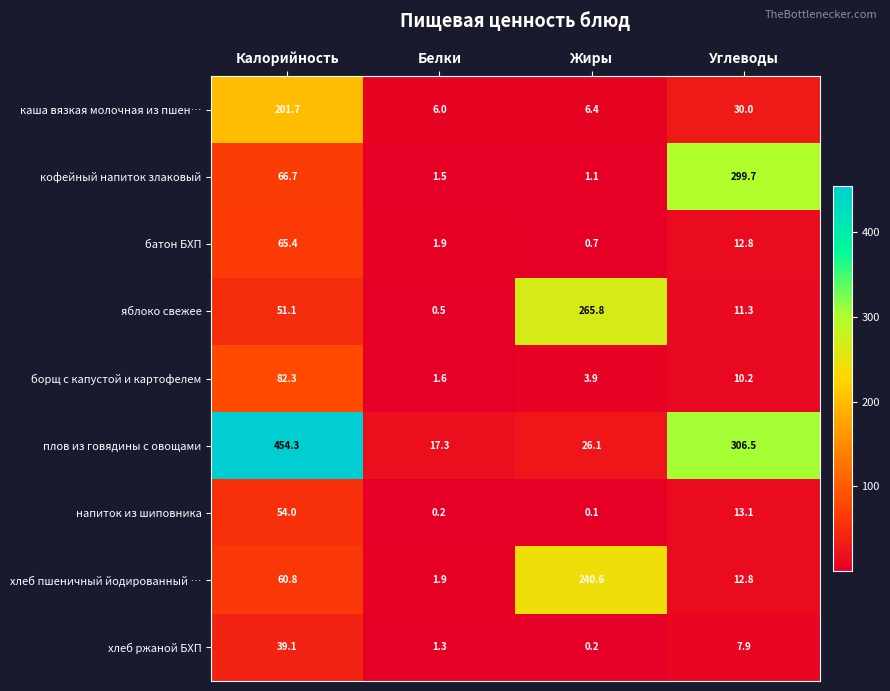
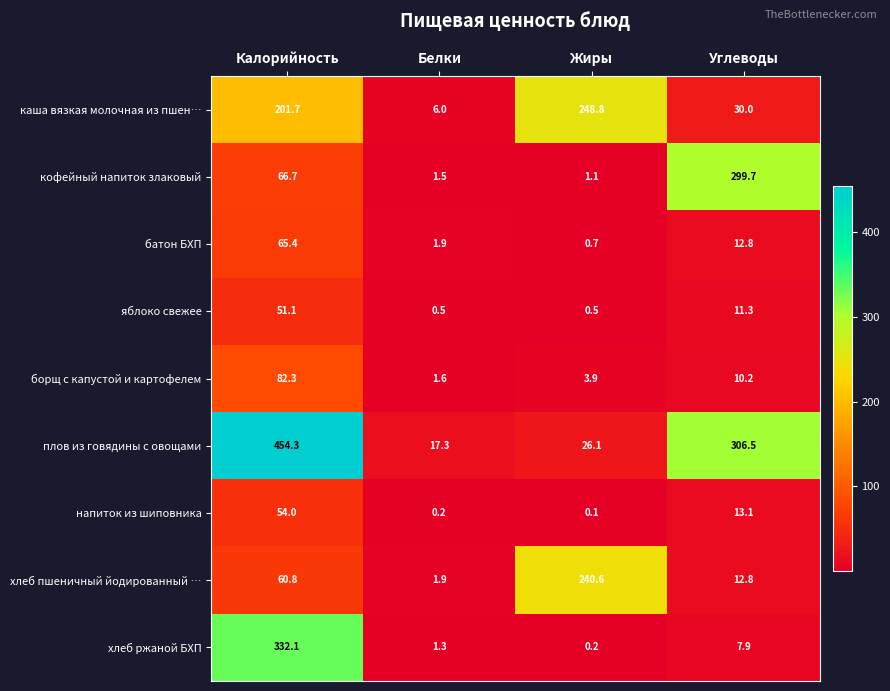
каша вязкая молочная из пшен…, Жиры: 6.4 -> 248.8
яблоко свежее, Жиры: 265.8 -> 0.5
хлеб ржаной БХП, Калорийность: 39.1 -> 332.1
